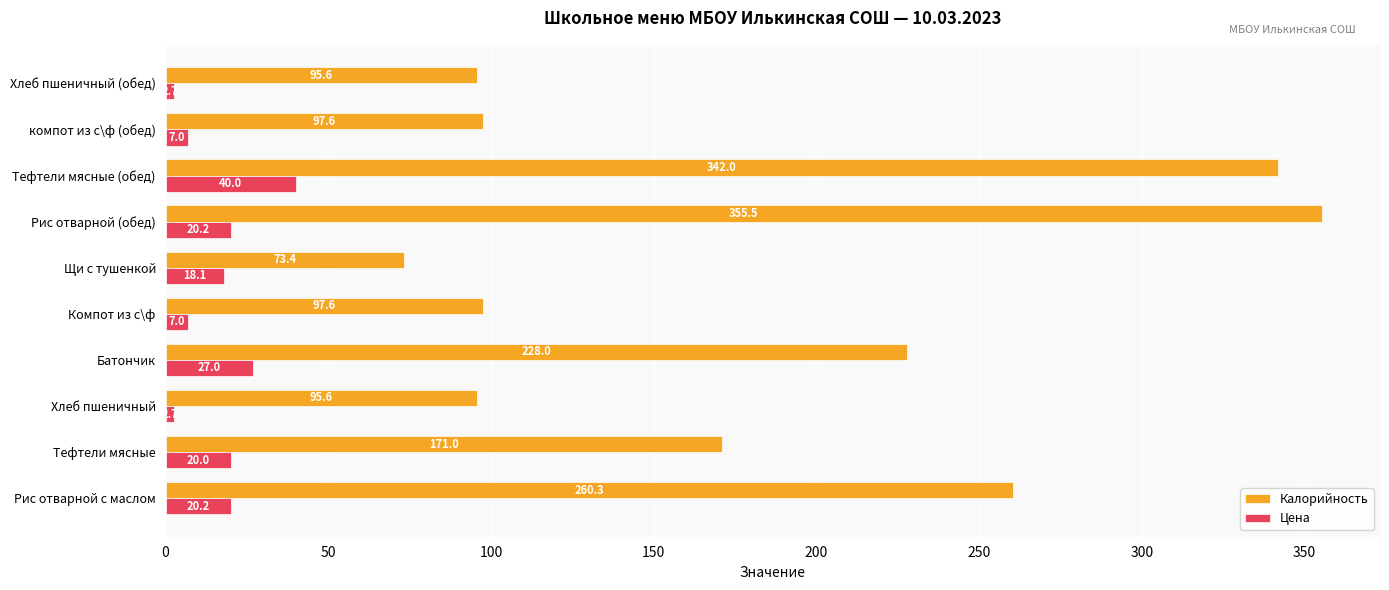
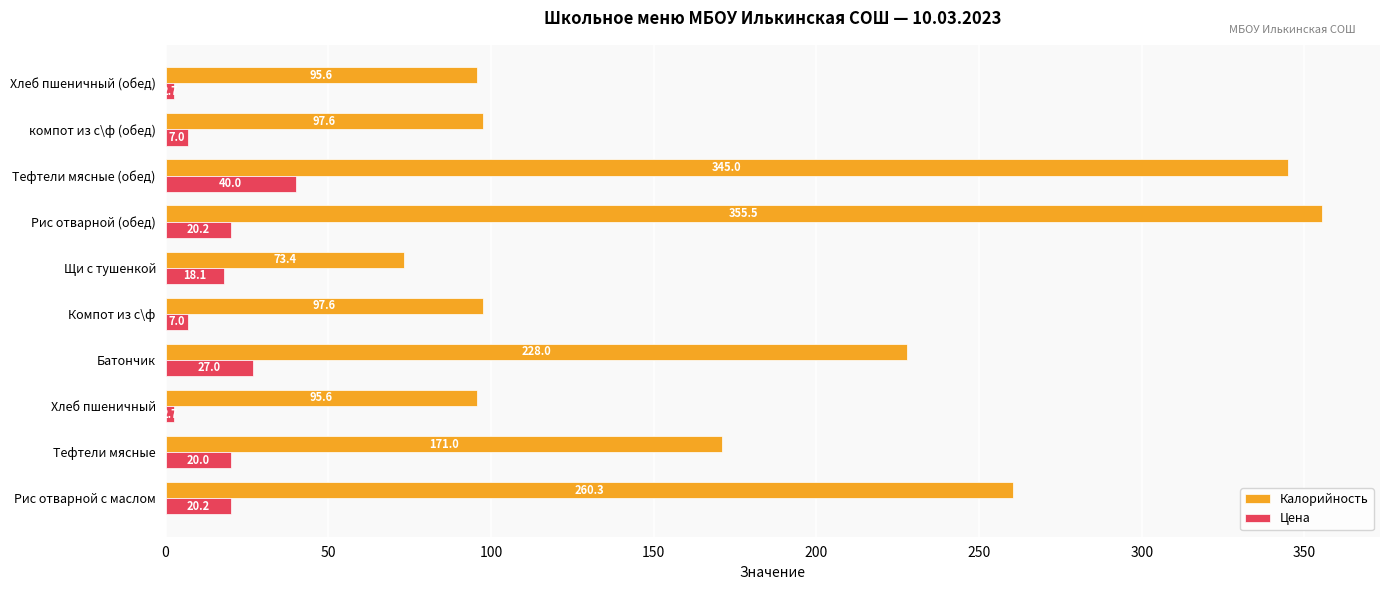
Калорийность, Тефтели мясные (обед): 342.0 -> 345.0
